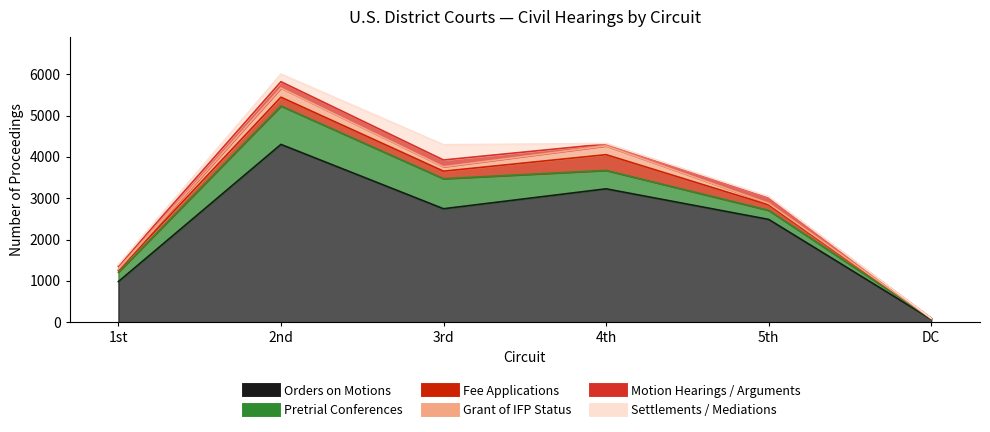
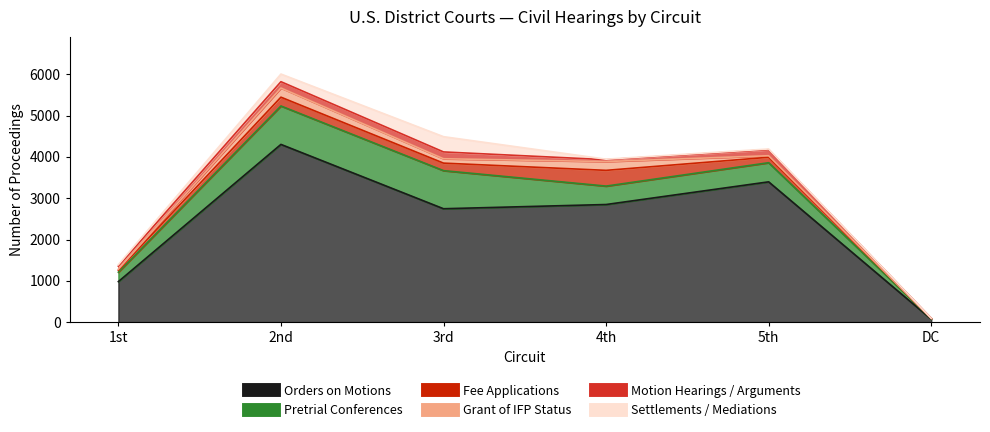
Pretrial Conferences, 3rd: 700 -> 900
Orders on Motions, 4th: 3200 -> 2800
Orders on Motions, 5th: 2500 -> 3400
Pretrial Conferences, 5th: 200 -> 500
